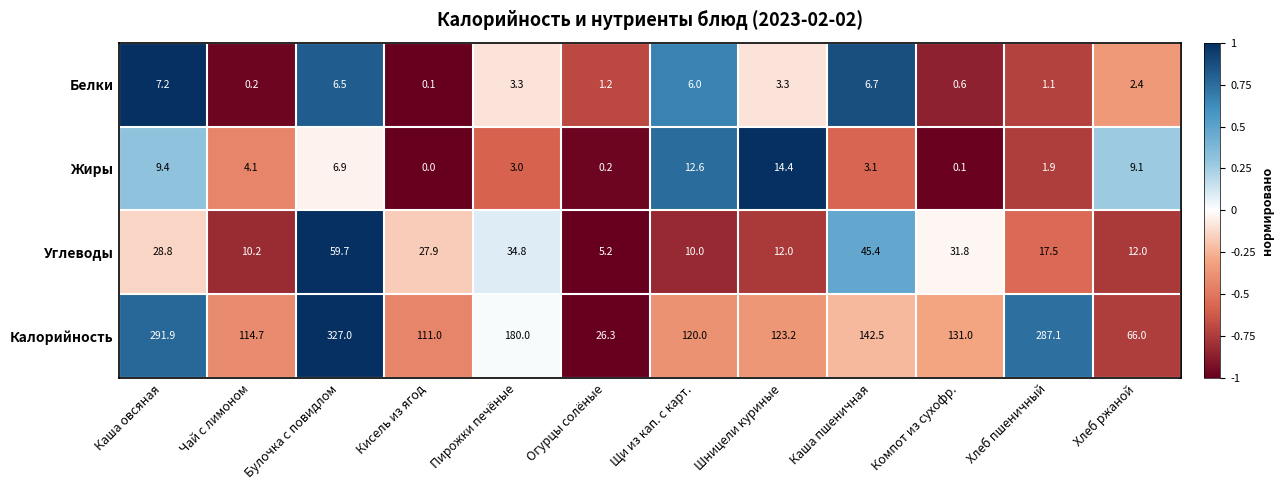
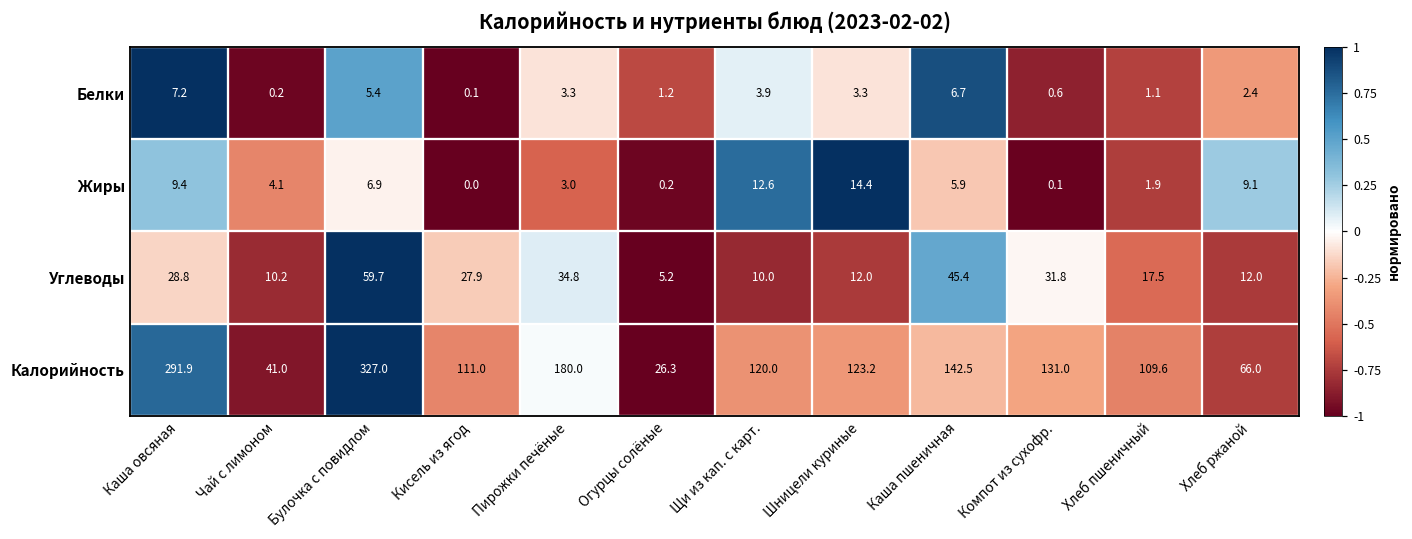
Белки, Булочка с повидлом: 6.5 -> 5.4
Белки, Щи из кап. с карт.: 6.0 -> 3.9
Жиры, Каша пшеничная: 3.1 -> 5.9
Калорийность, Чай с лимоном: 114.7 -> 41.0
Калорийность, Хлеб пшеничный: 287.1 -> 109.6
